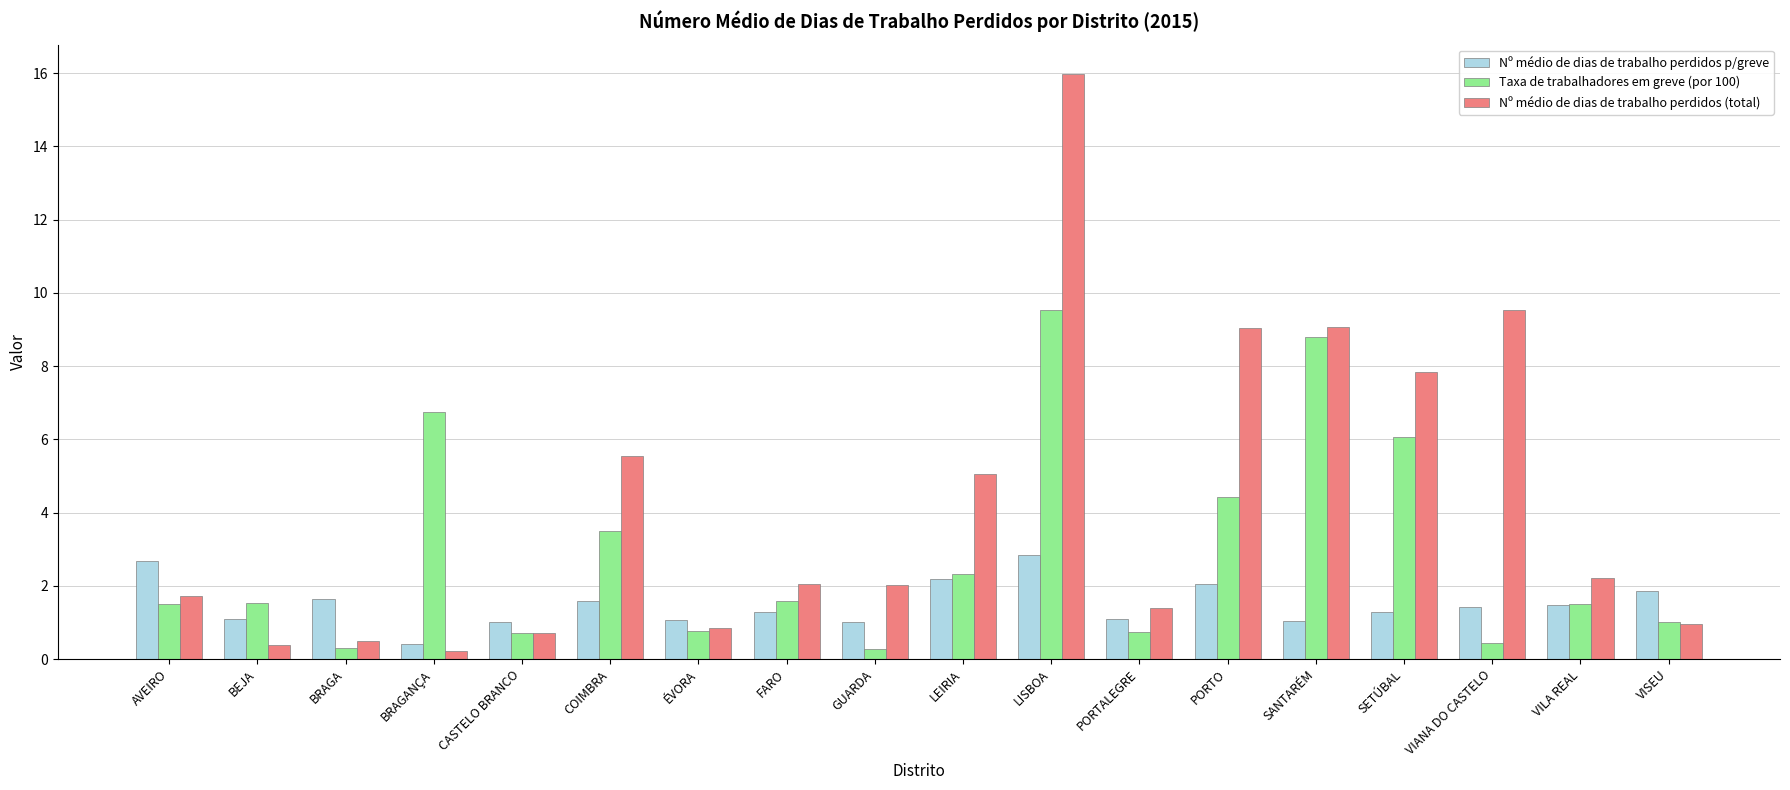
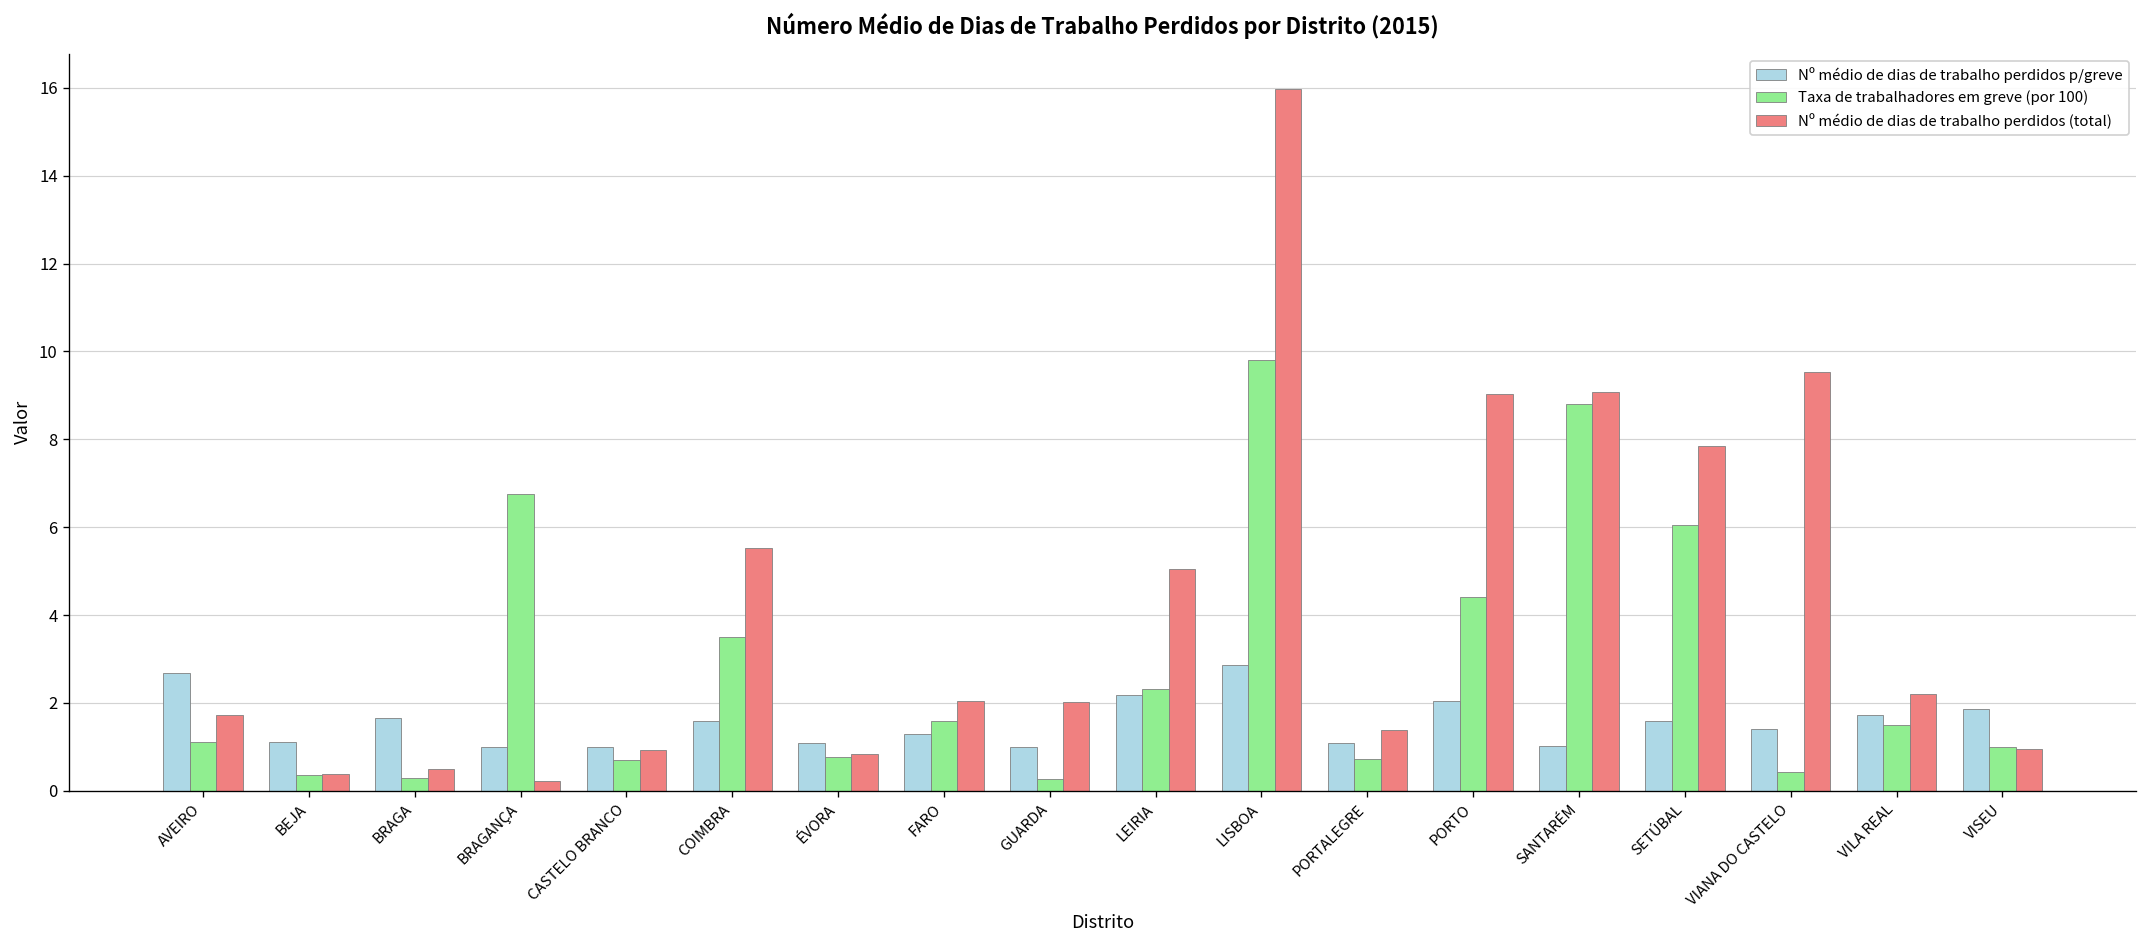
Taxa de trabalhadores em greve (por 100), AVEIRO: 1.5 -> 1.1
Taxa de trabalhadores em greve (por 100), BEJA: 1.5 -> 0.4
Nº médio de dias de trabalho perdidos p/greve, BRAGANÇA: 0.4 -> 1.0
Nº médio de dias de trabalho perdidos (total), CASTELO BRANCO: 0.7 -> 0.9
Taxa de trabalhadores em greve (por 100), LISBOA: 9.5 -> 9.8
Nº médio de dias de trabalho perdidos p/greve, SETÚBAL: 1.3 -> 1.6
Nº médio de dias de trabalho perdidos p/greve, VILA REAL: 1.5 -> 1.7
